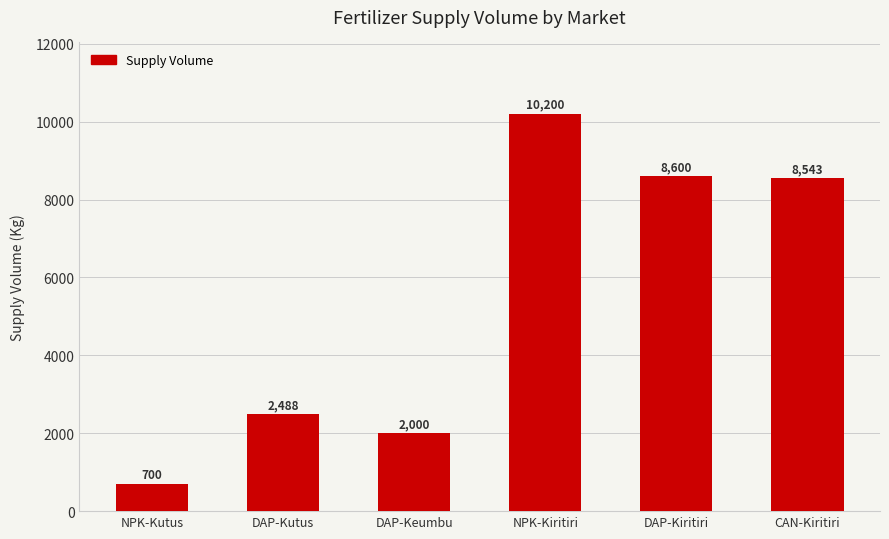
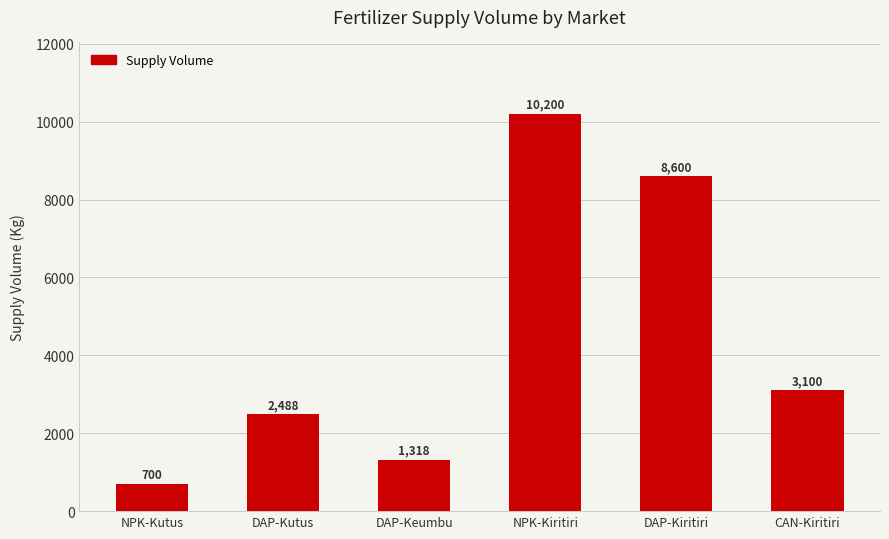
DAP-Keumbu: 2,000 -> 1,318
CAN-Kiritiri: 8,543 -> 3,100
